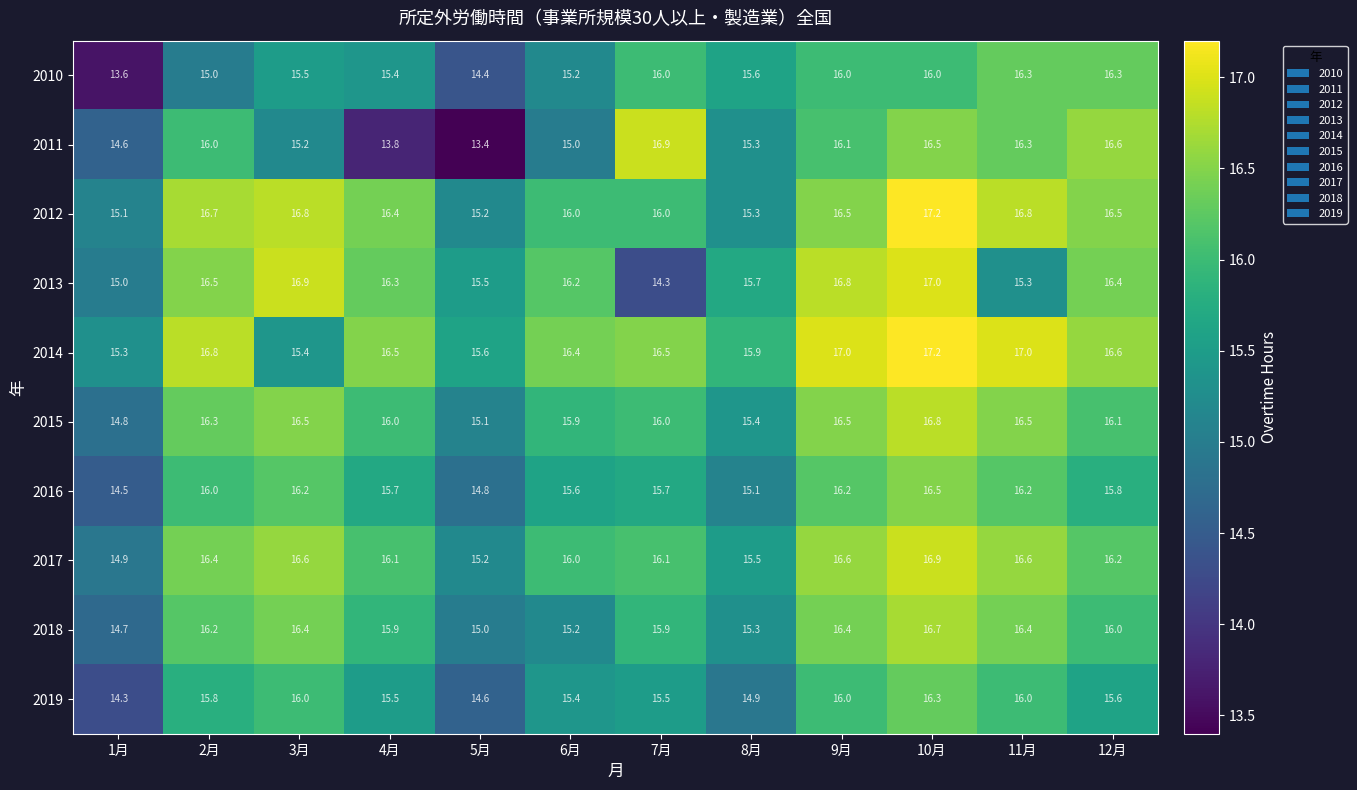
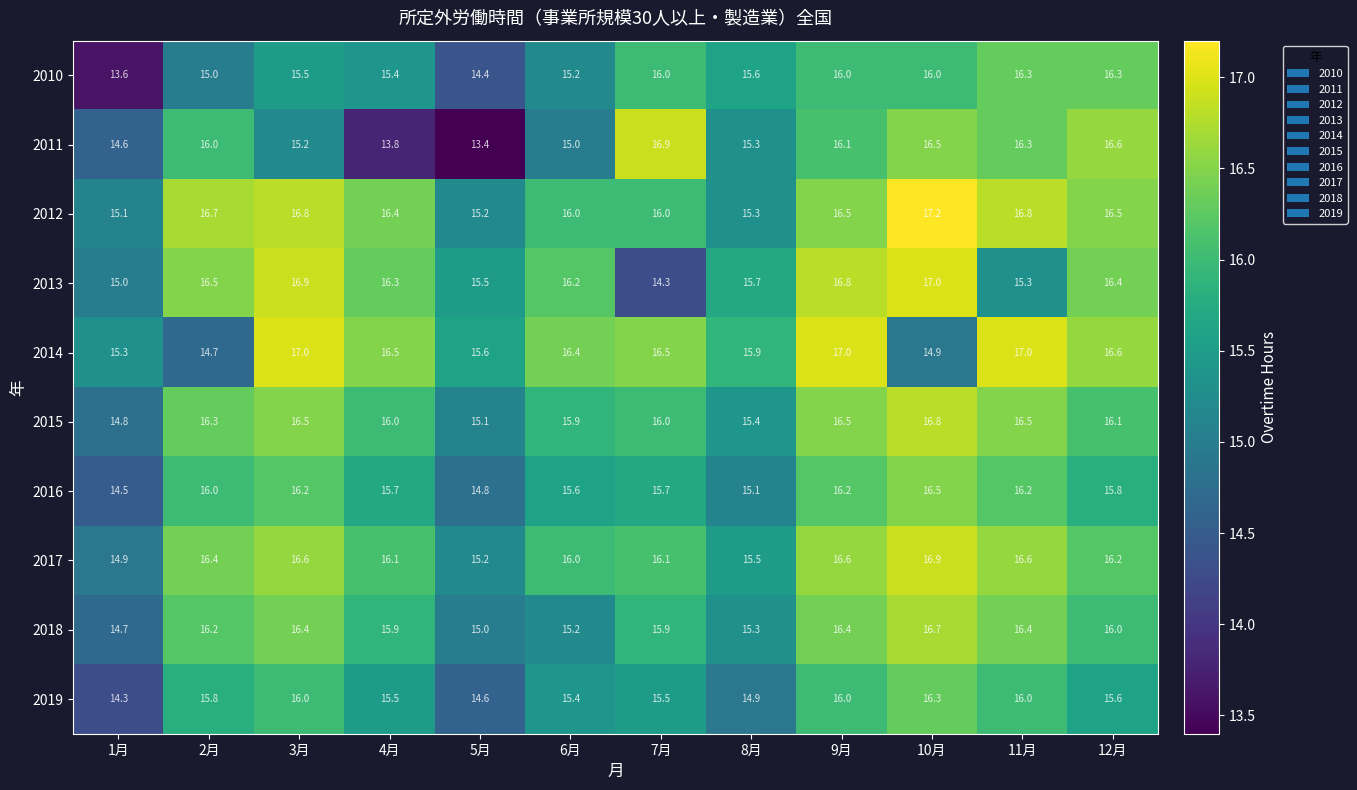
2014, 2月: 16.8 -> 14.7
2014, 3月: 15.4 -> 17.0
2014, 10月: 17.2 -> 14.9
